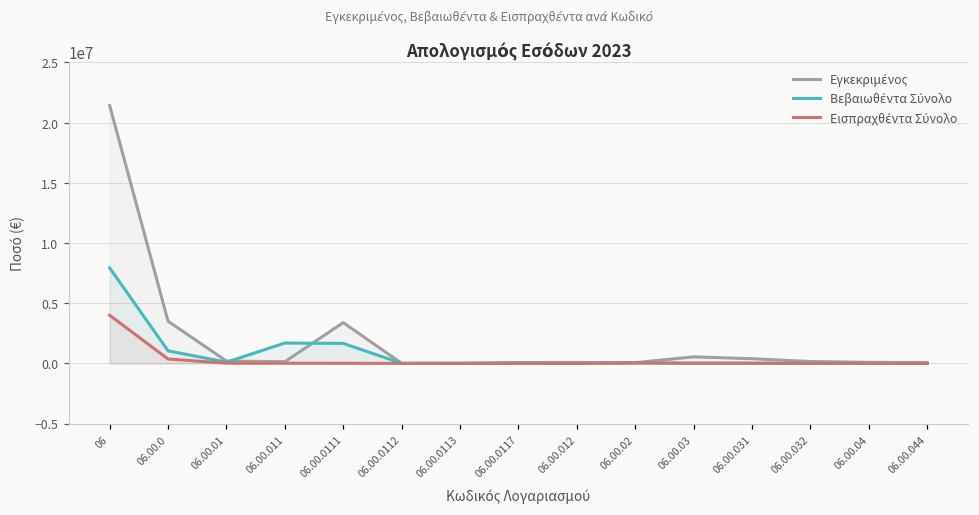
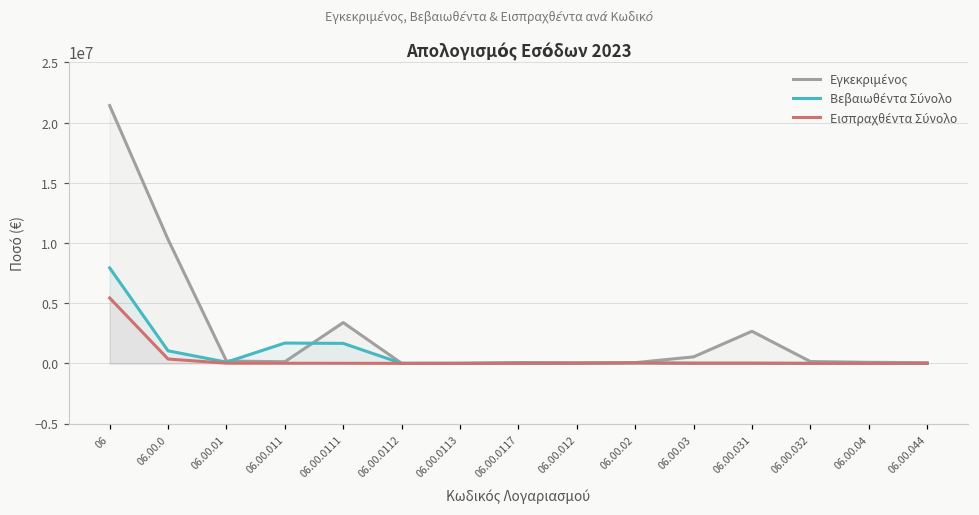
Εισπραχθέντα Σύνολο, 06: 4000000 -> 5400000
Εγκεκριμένος, 06.00.0: 3500000 -> 10300000
Εγκεκριμένος, 06.00.031: 400000 -> 2700000
